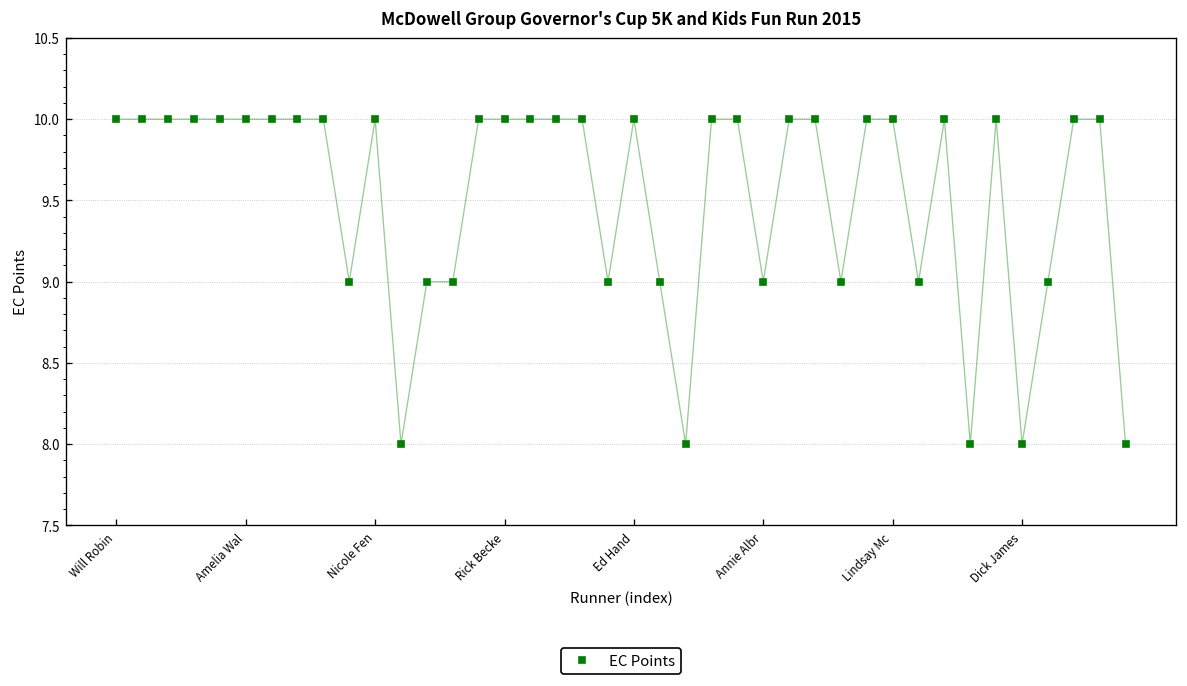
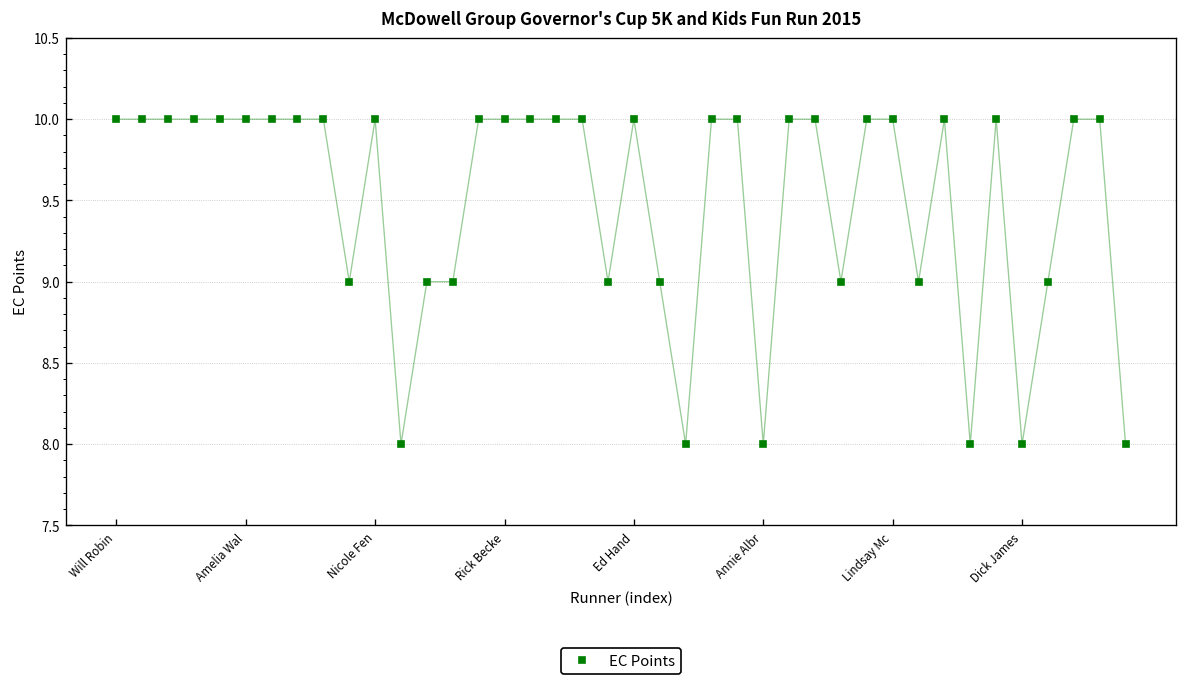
Annie Albr: 9 -> 8
